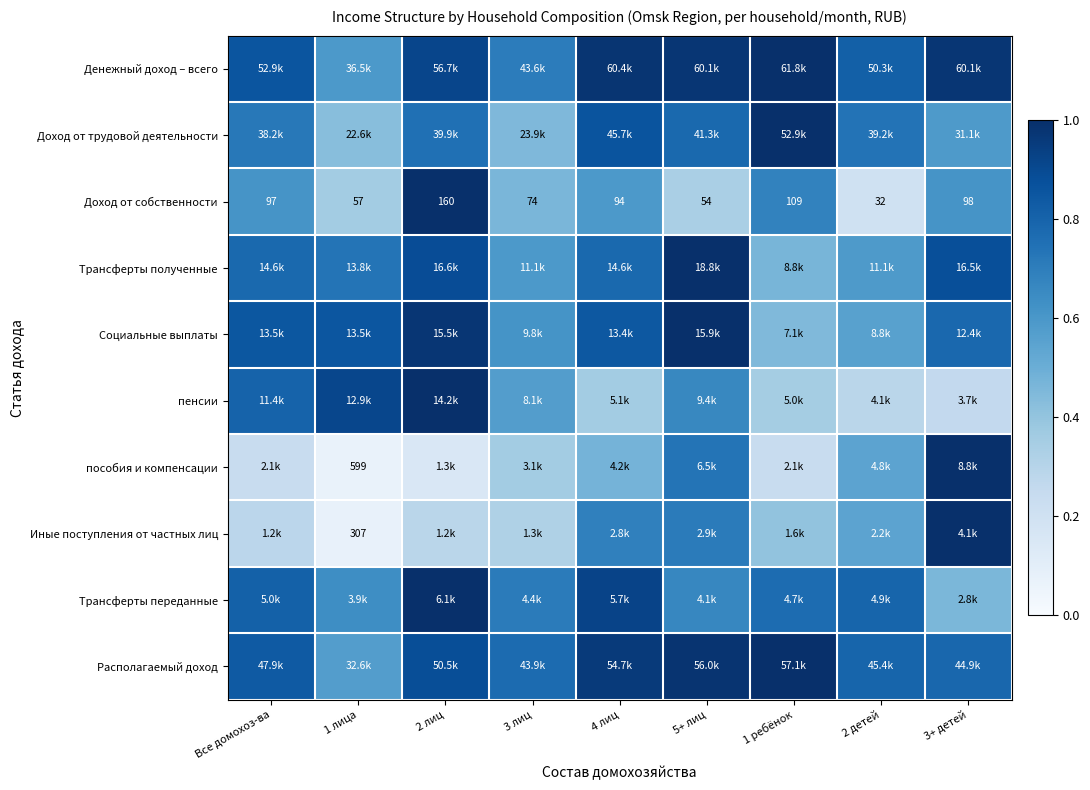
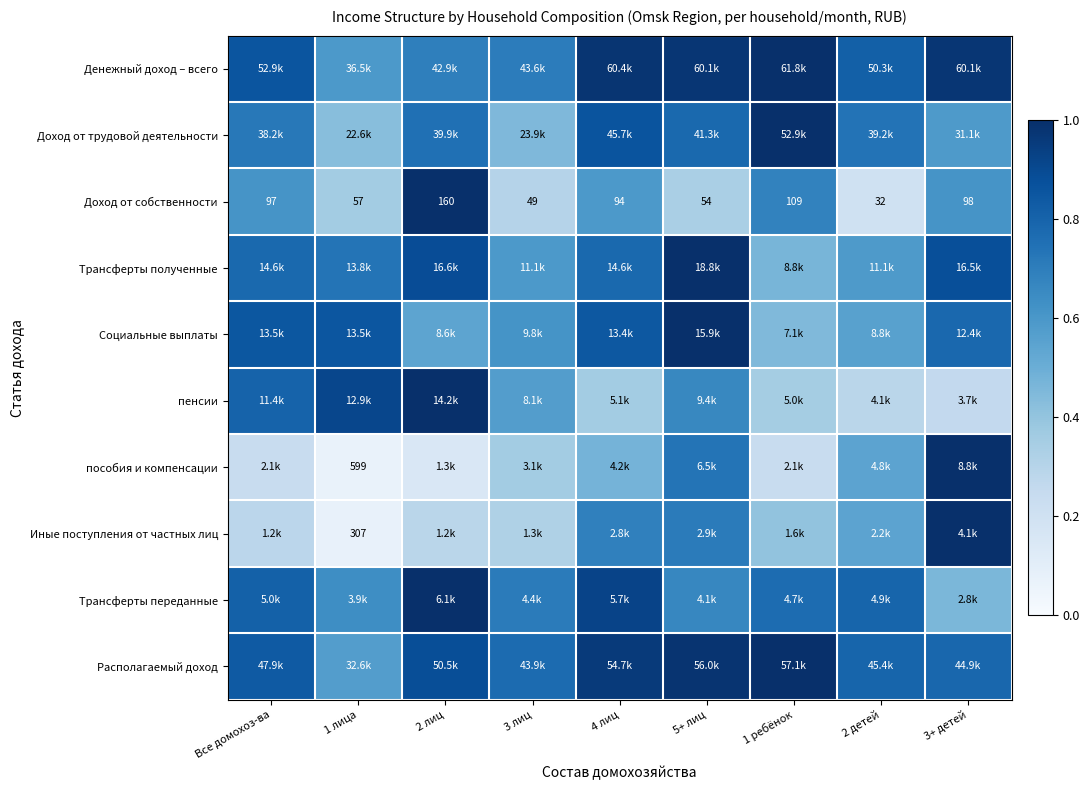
Денежный доход – всего, 2 лиц: 56.7k -> 42.9k
Доход от собственности, 3 лиц: 74 -> 49
Социальные выплаты, 2 лиц: 15.5k -> 8.6k
